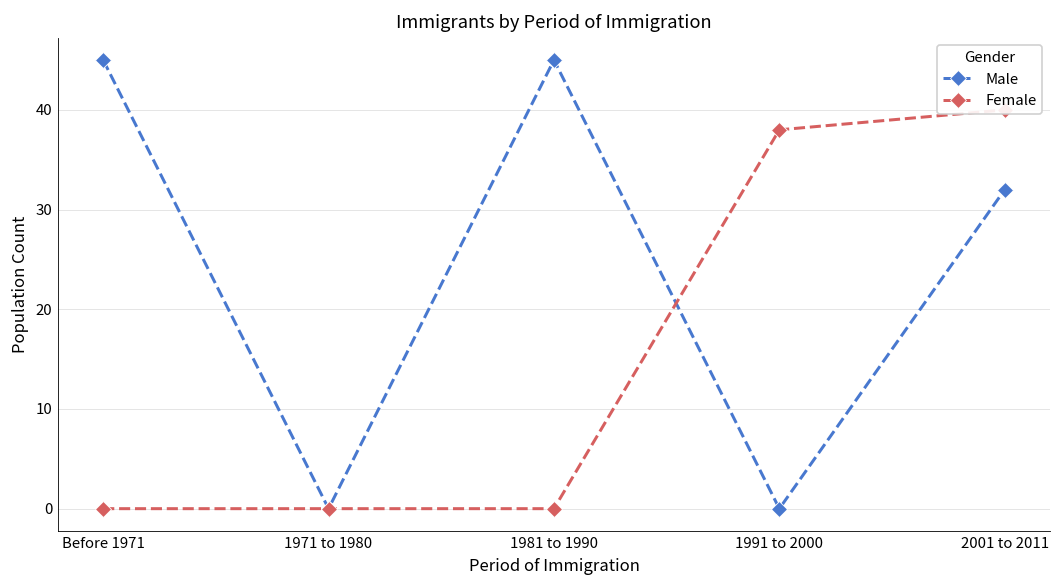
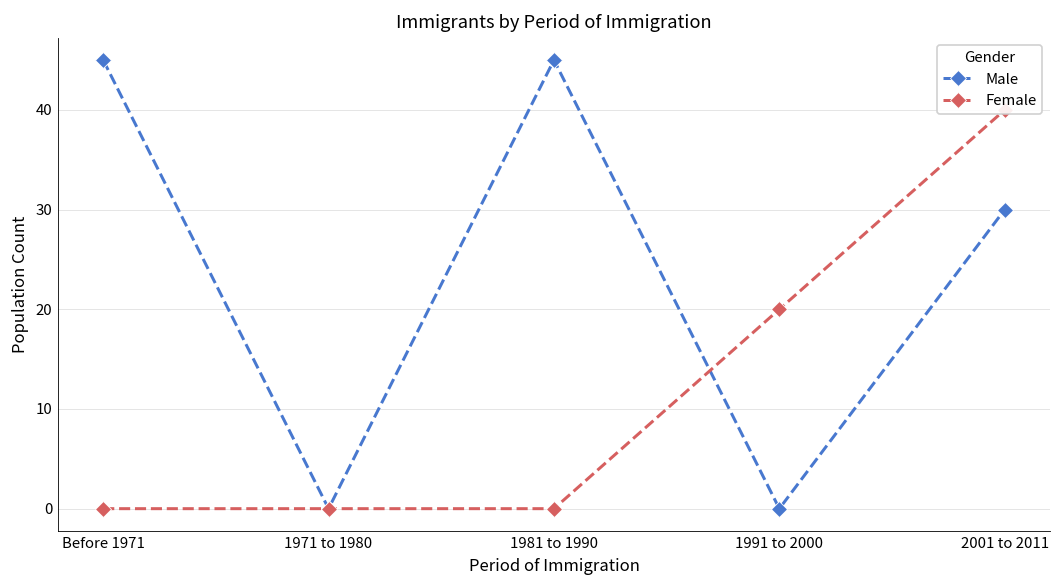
Female, 1991 to 2000: 38 -> 20
Male, 2001 to 2011: 32 -> 30
